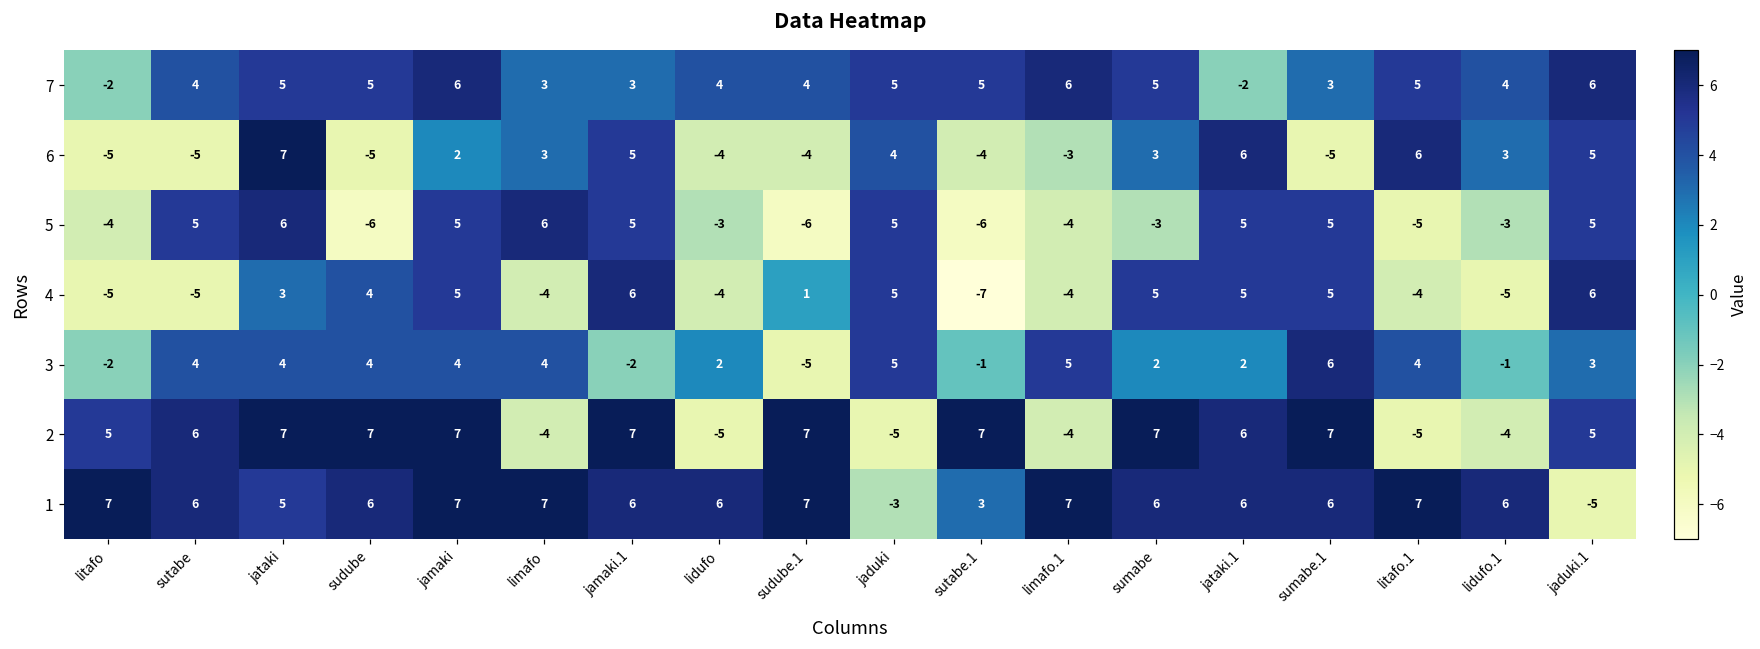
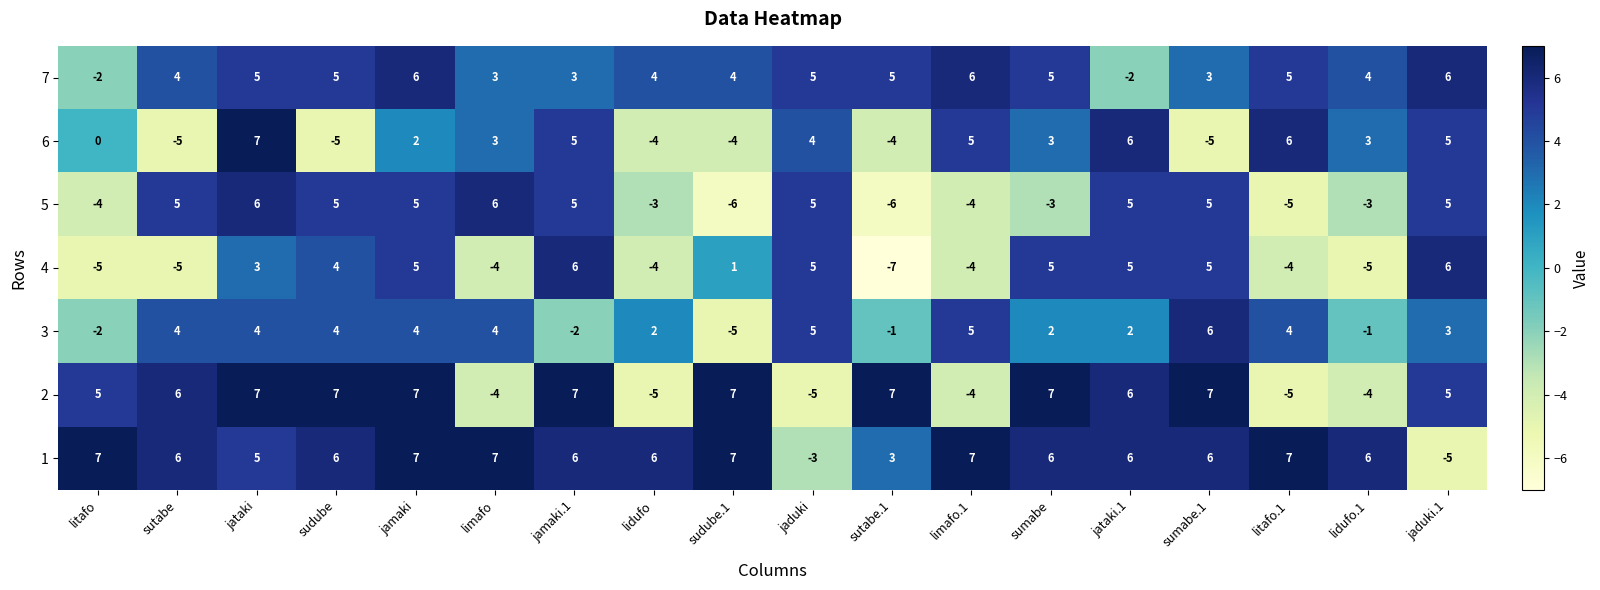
6, litafo: -5 -> 0
6, limafo.1: -3 -> 5
5, sudube: -6 -> 5
